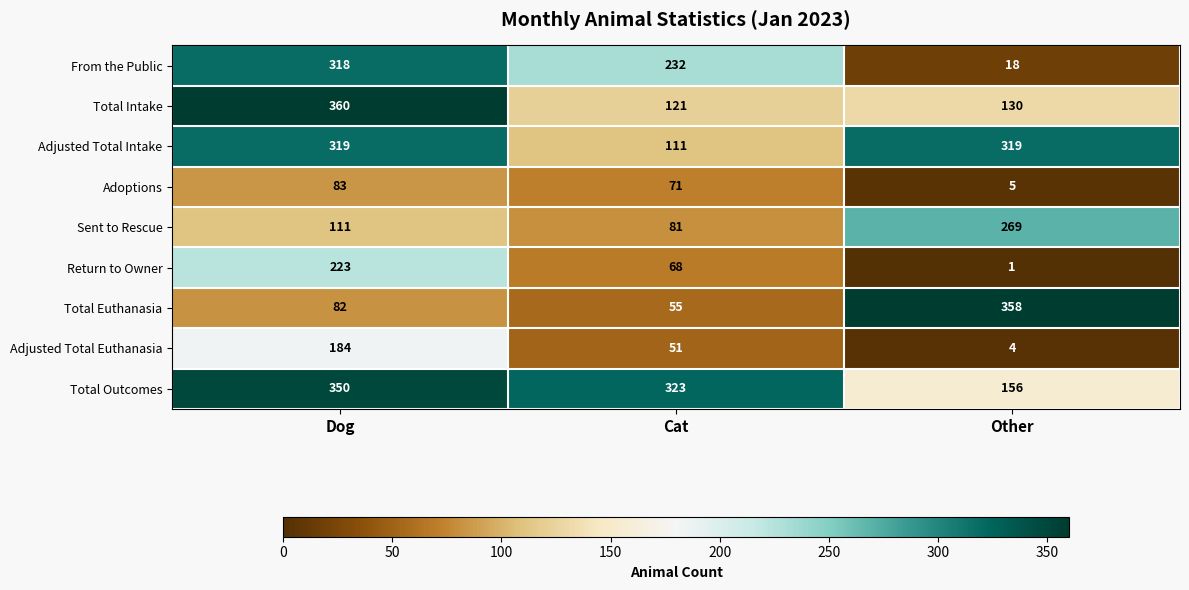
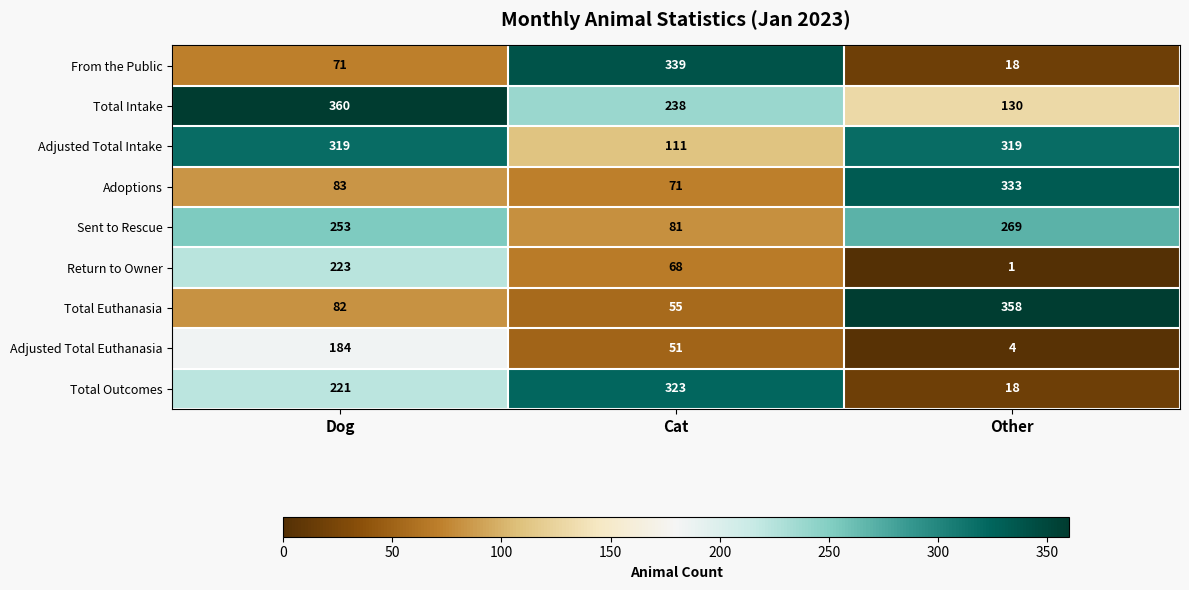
From the Public, Dog: 318 -> 71
From the Public, Cat: 232 -> 339
Total Intake, Cat: 121 -> 238
Adoptions, Other: 5 -> 333
Sent to Rescue, Dog: 111 -> 253
Total Outcomes, Dog: 350 -> 221
Total Outcomes, Other: 156 -> 18
